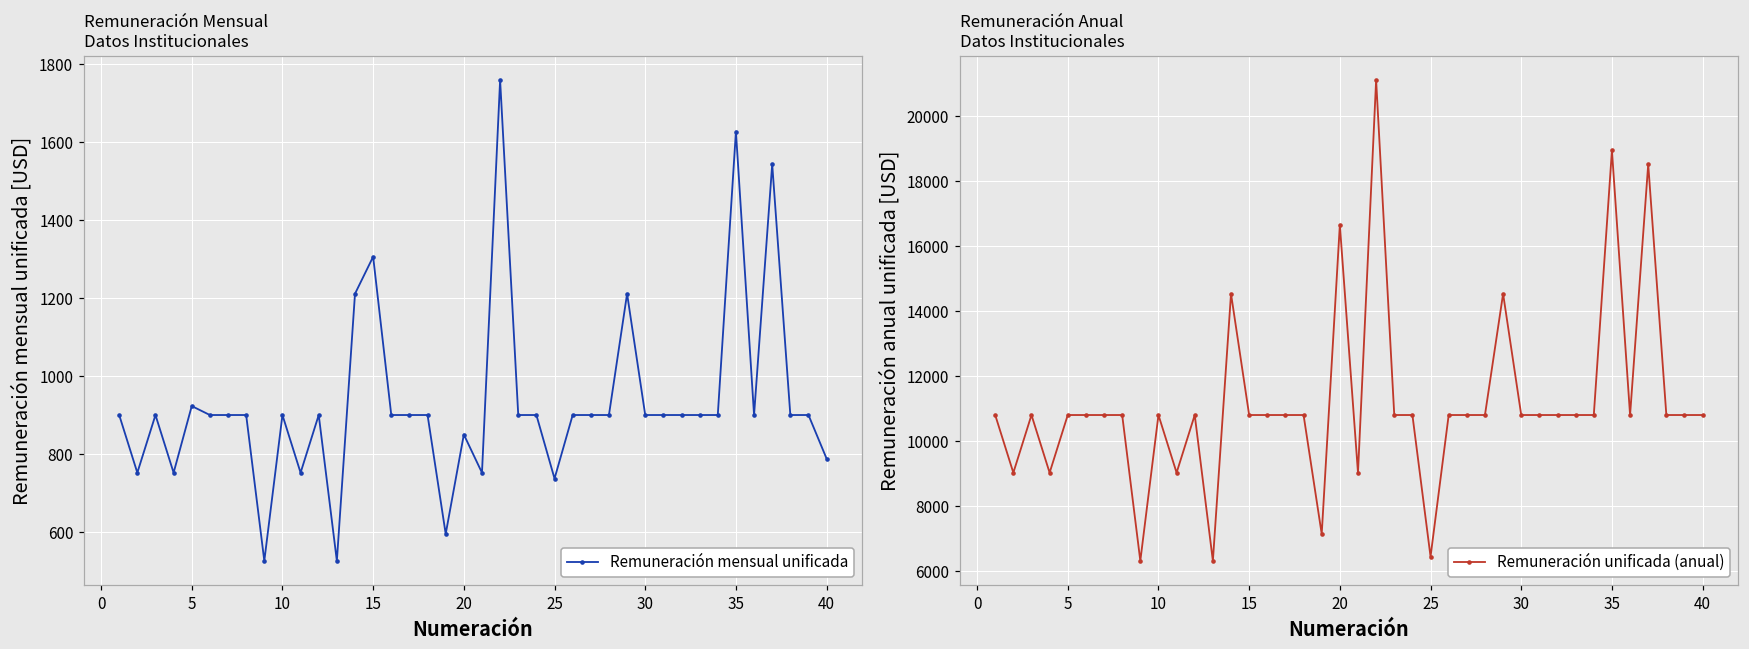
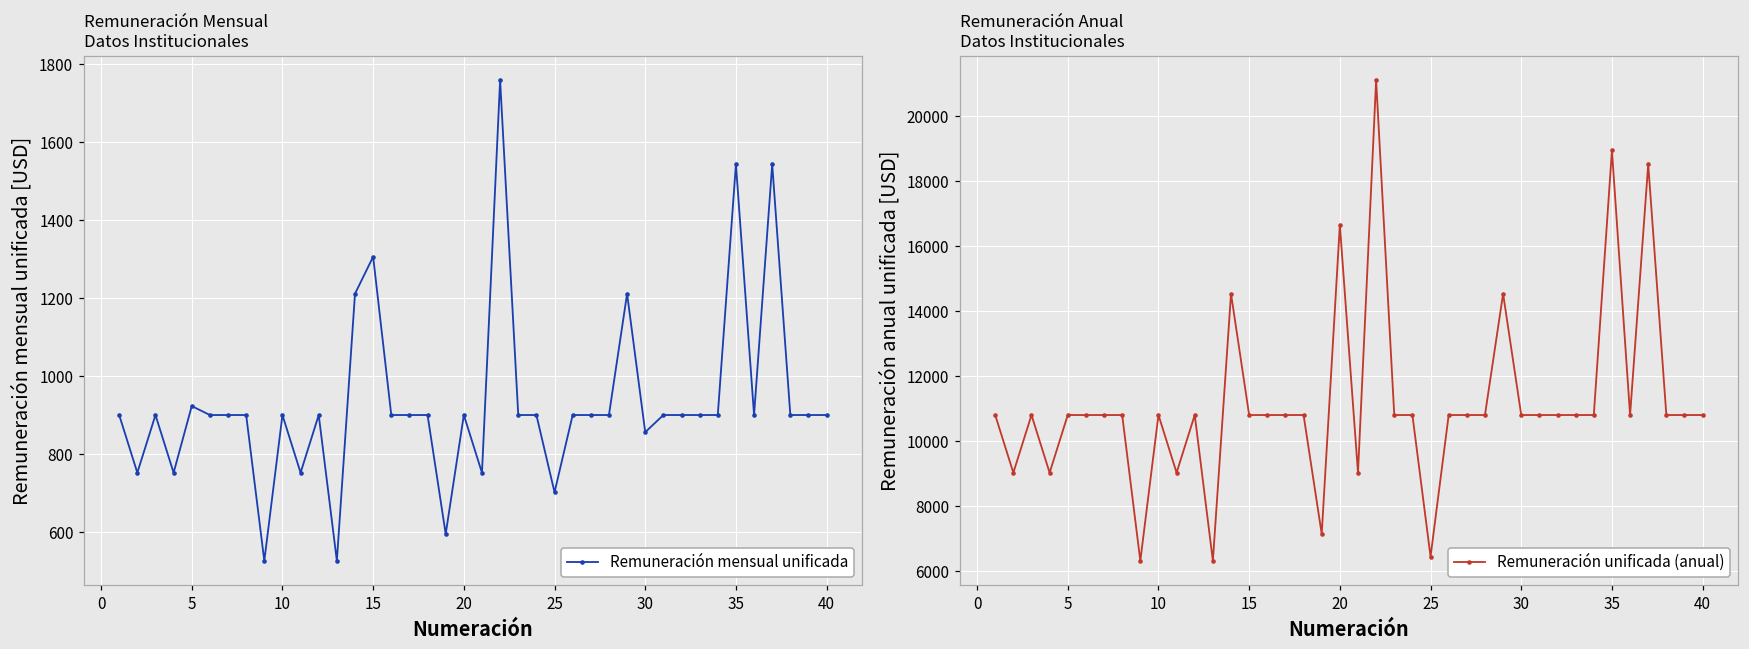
Remuneración Mensual Datos Institucionales, 20: 850 -> 900
Remuneración Mensual Datos Institucionales, 25: 740 -> 700
Remuneración Mensual Datos Institucionales, 30: 900 -> 860
Remuneración Mensual Datos Institucionales, 35: 1630 -> 1540
Remuneración Mensual Datos Institucionales, 40: 790 -> 900
